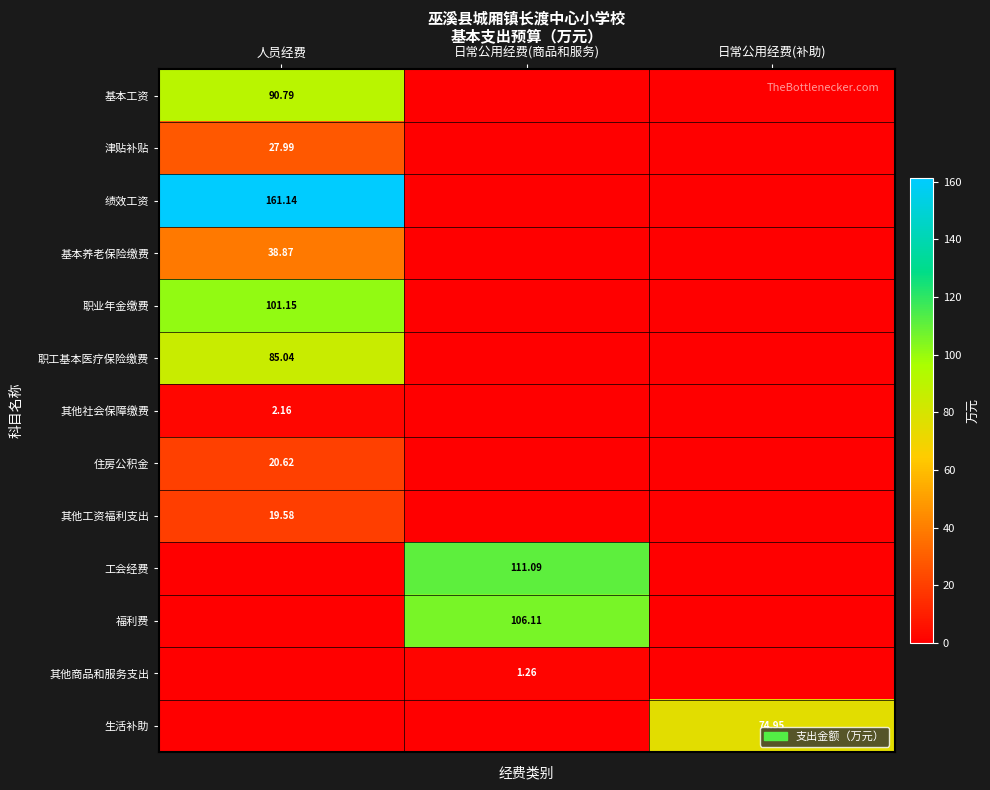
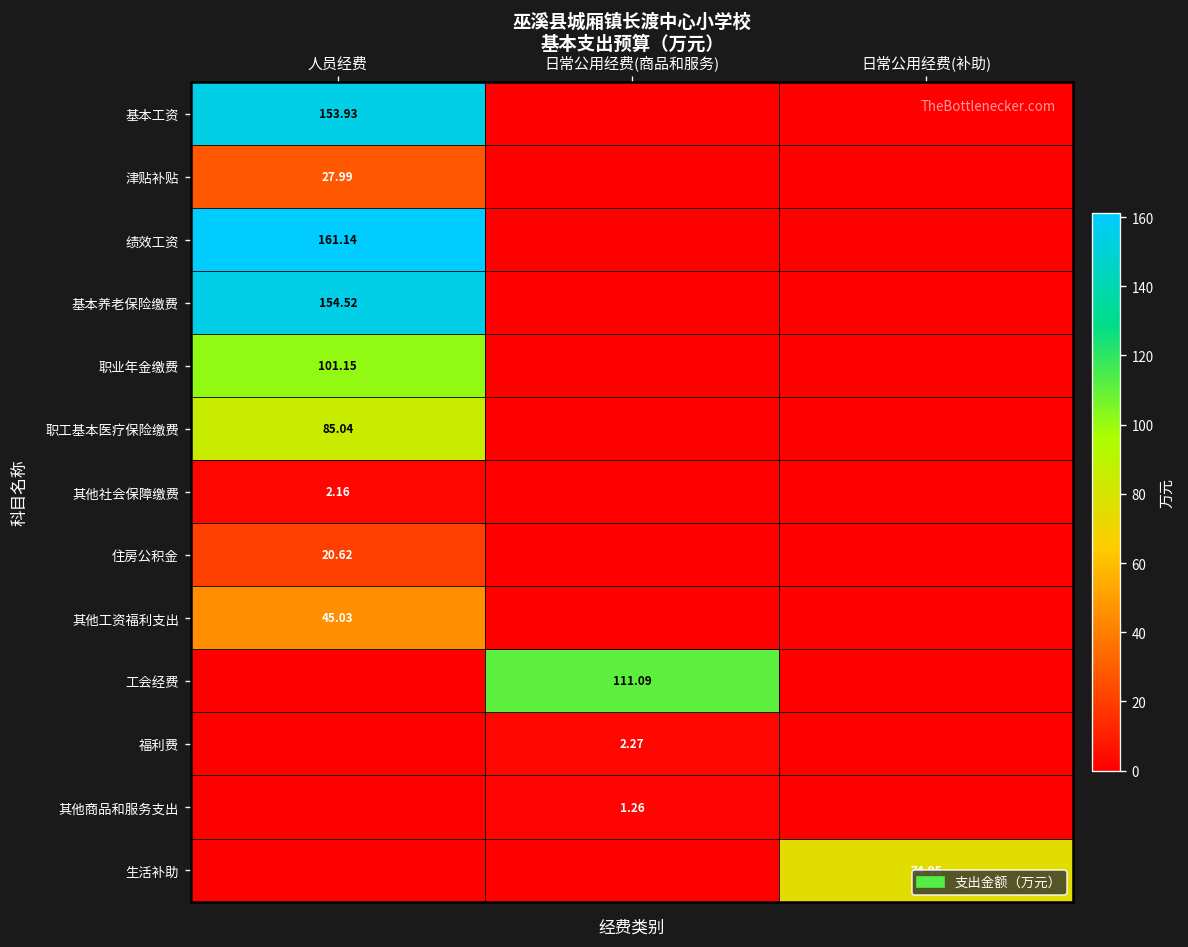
基本工资, 人员经费: 90.79 -> 153.93
基本养老保险缴费, 人员经费: 38.87 -> 154.52
其他工资福利支出, 人员经费: 19.58 -> 45.03
福利费, 日常公用经费(商品和服务): 106.11 -> 2.27
